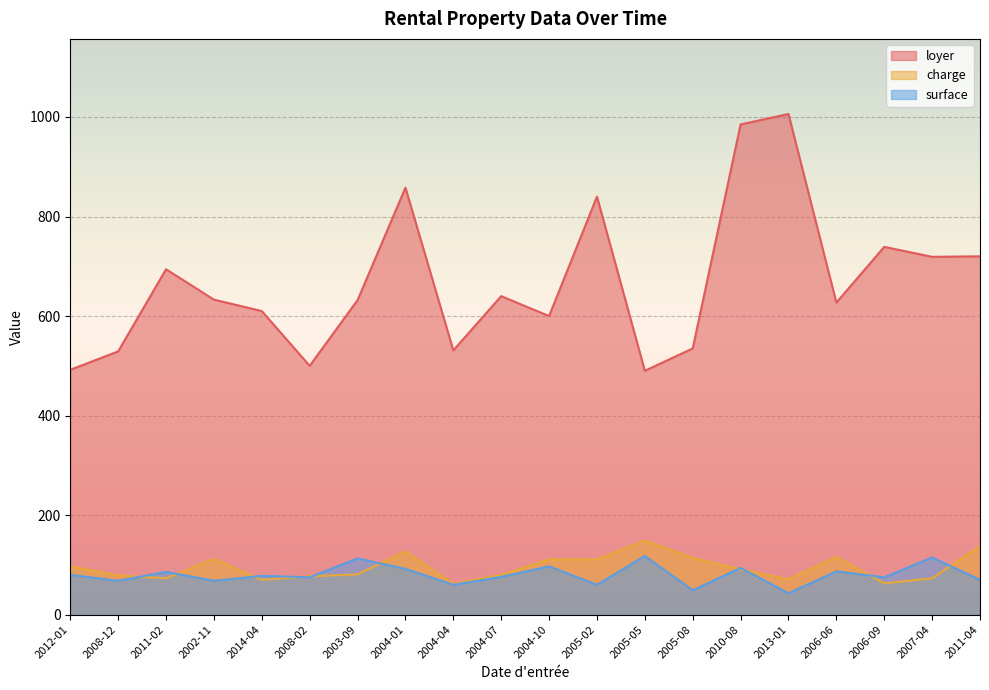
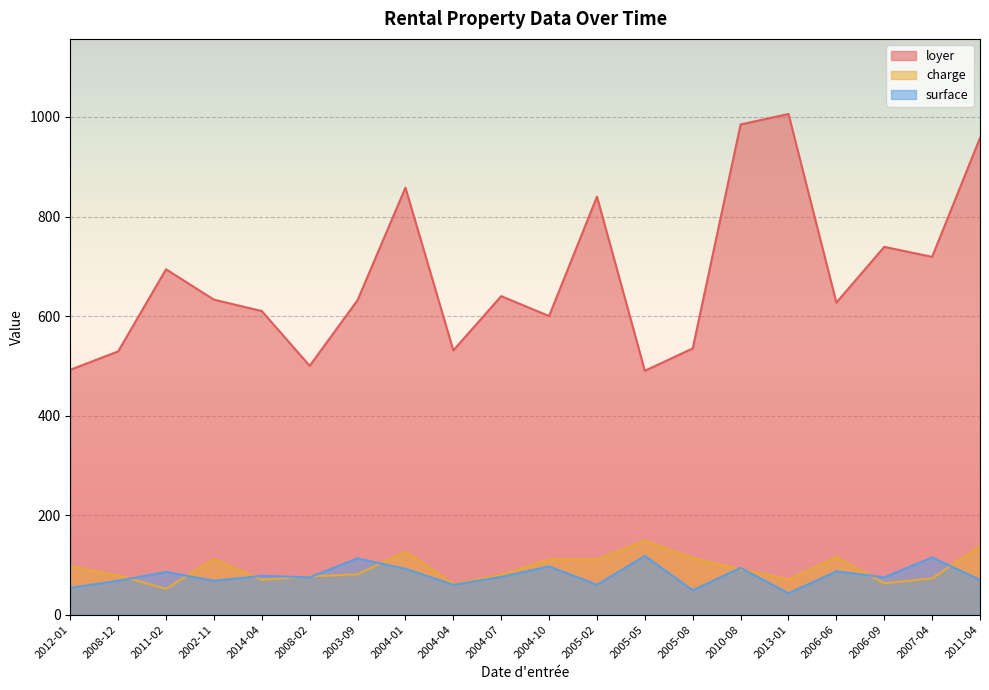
surface, 2012-01: 80 -> 50
charge, 2011-02: 70 -> 50
loyer, 2011-04: 720 -> 960
